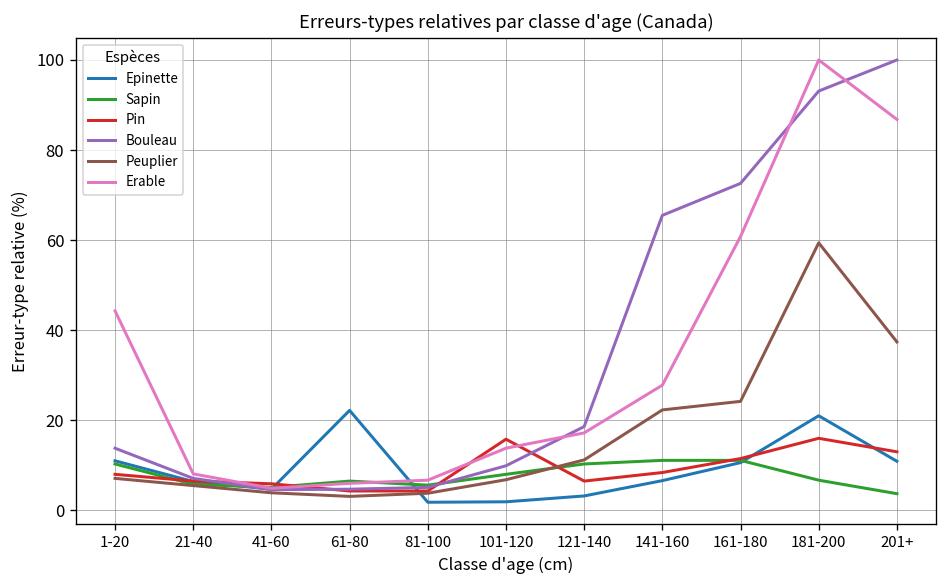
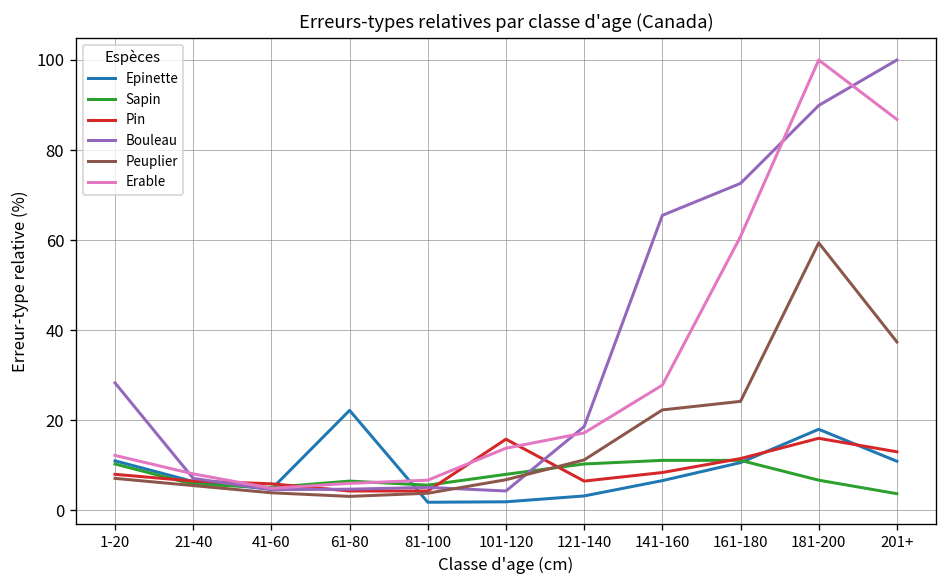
Bouleau, 1-20: 14 -> 28
Erable, 1-20: 44 -> 12
Bouleau, 101-120: 10 -> 4
Epinette, 181-200: 21 -> 18
Bouleau, 181-200: 93 -> 90
